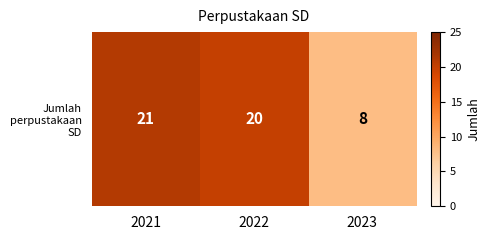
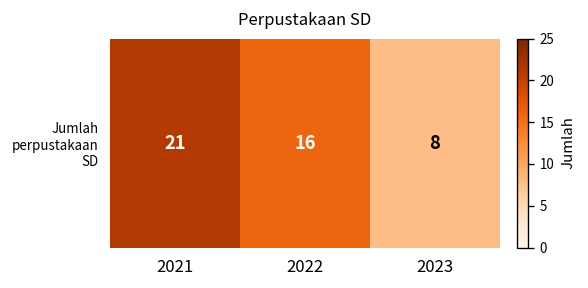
Jumlah perpustakaan SD, 2022: 20 -> 16
